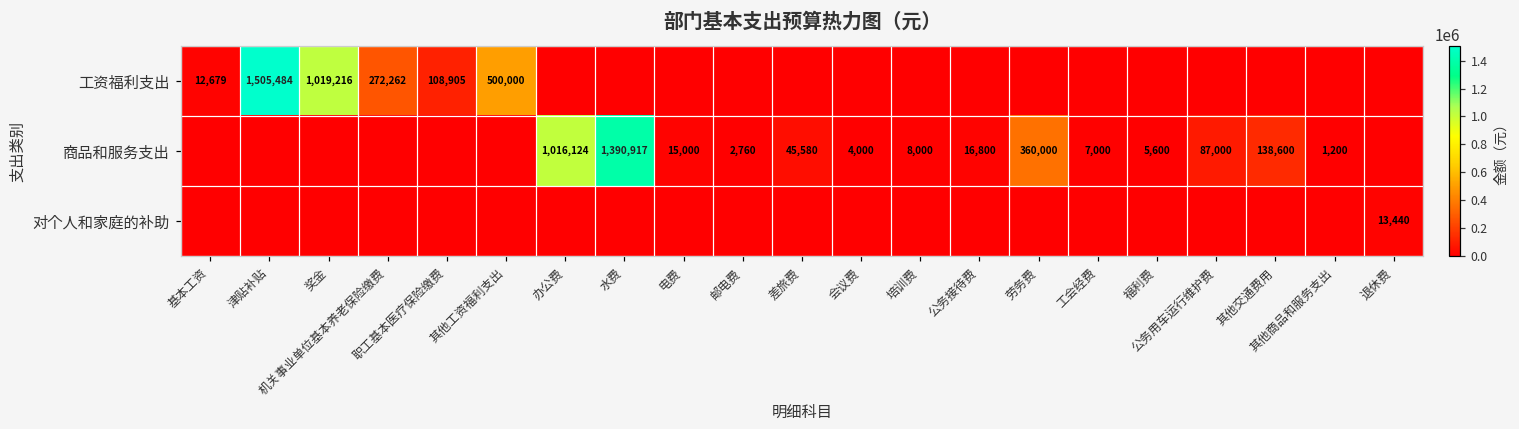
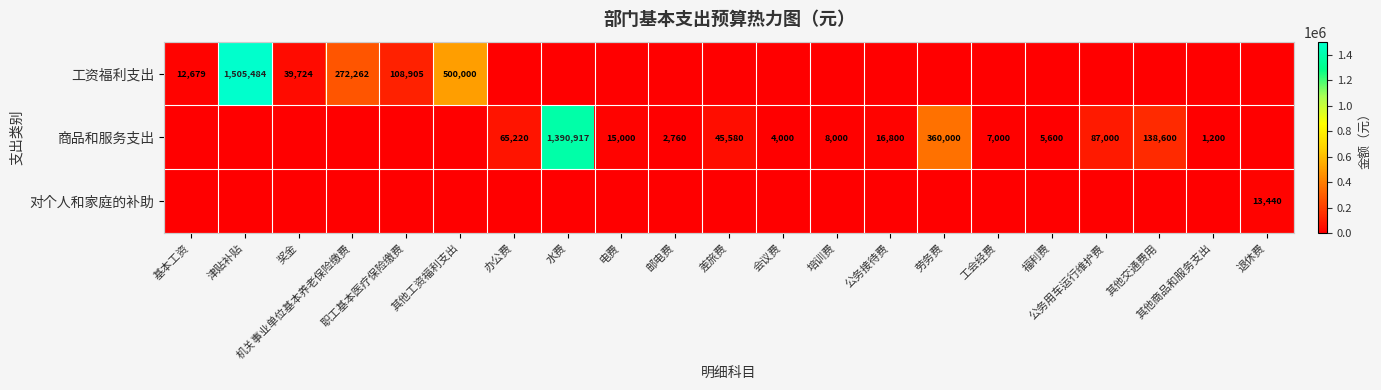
工资福利支出, 奖金: 1,019,216 -> 39,724
商品和服务支出, 办公费: 1,016,124 -> 65,220
